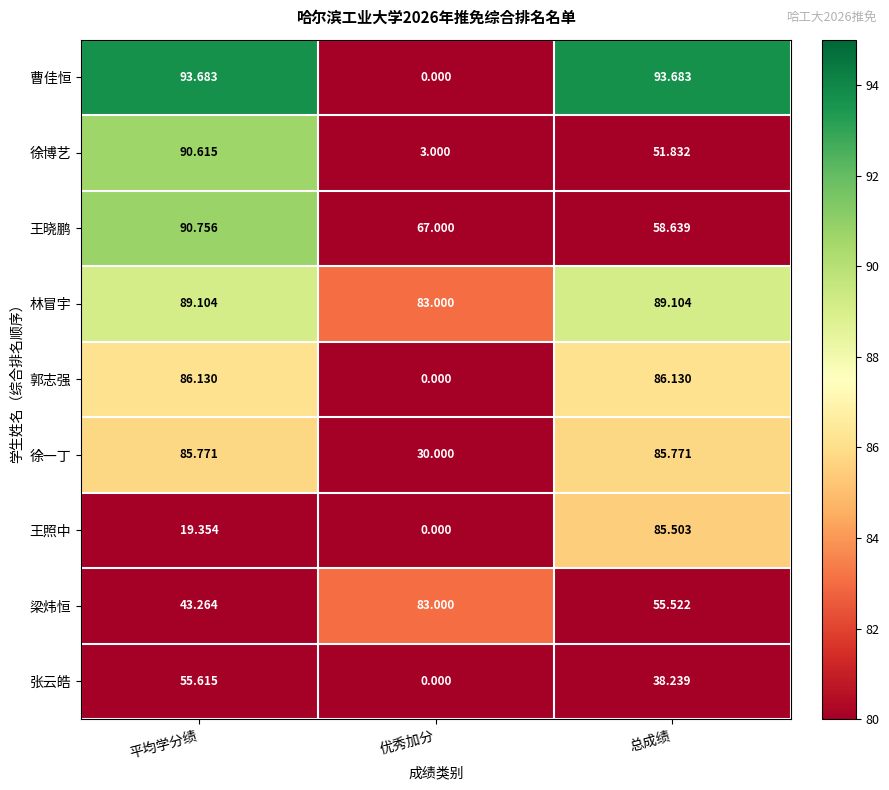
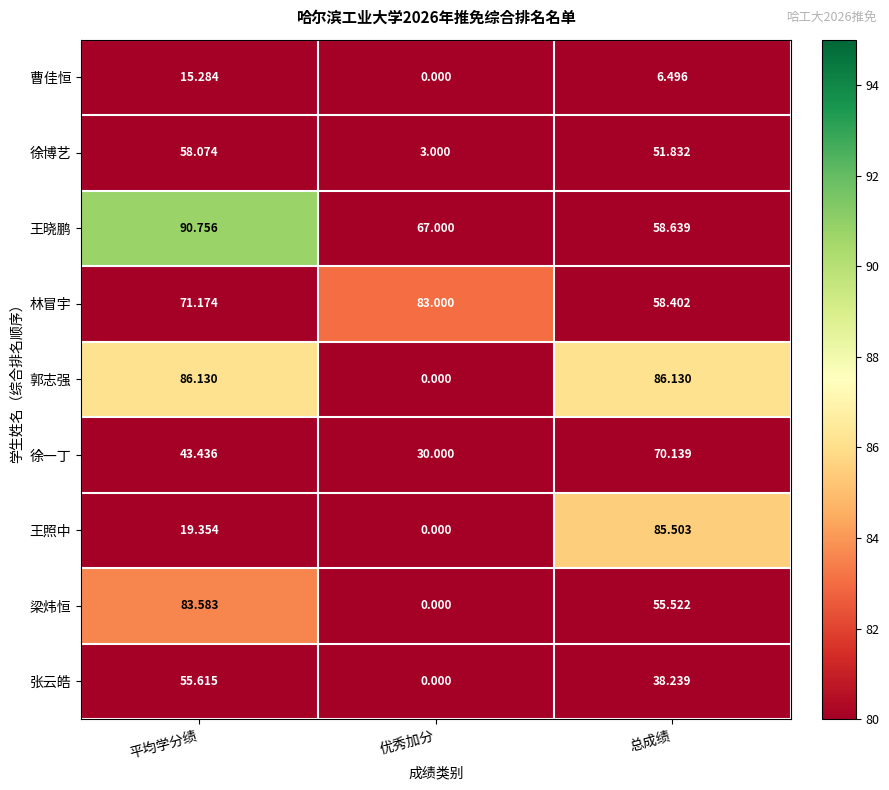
曹佳恒, 平均学分绩: 93.683 -> 15.284
曹佳恒, 总成绩: 93.683 -> 6.496
徐博艺, 平均学分绩: 90.615 -> 58.074
林冒宇, 平均学分绩: 89.104 -> 71.174
林冒宇, 总成绩: 89.104 -> 58.402
徐一丁, 平均学分绩: 85.771 -> 43.436
徐一丁, 总成绩: 85.771 -> 70.139
梁炜恒, 平均学分绩: 43.264 -> 83.583
梁炜恒, 优秀加分: 83.000 -> 0.000
